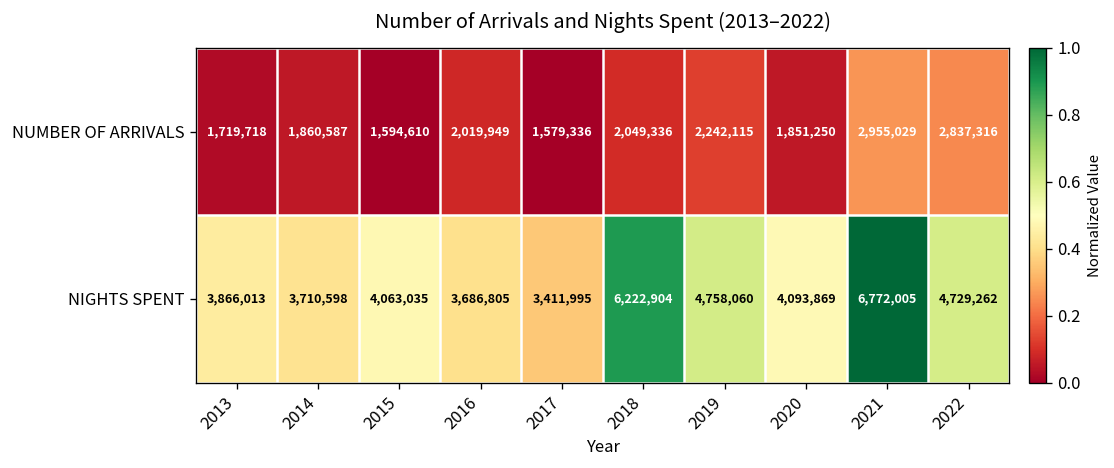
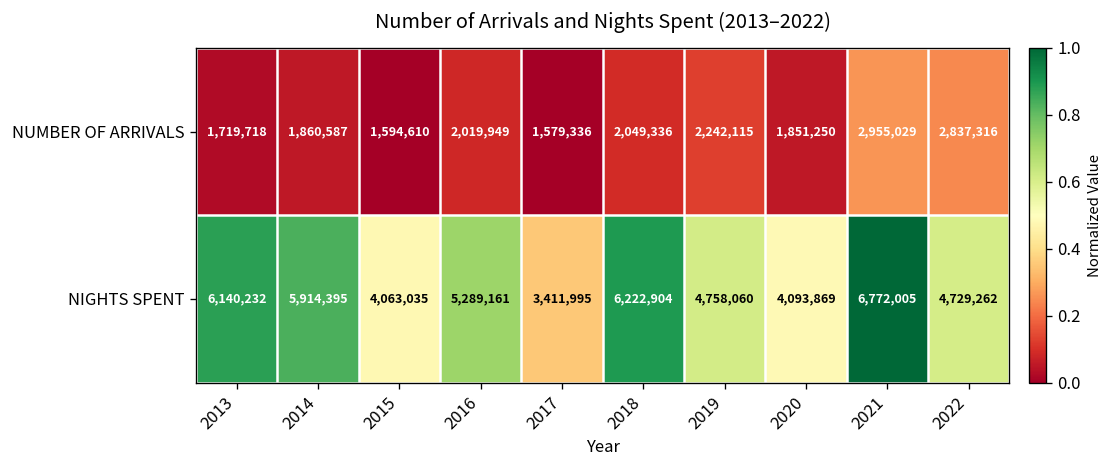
NIGHTS SPENT, 2013: 3,866,013 -> 6,140,232
NIGHTS SPENT, 2014: 3,710,598 -> 5,914,395
NIGHTS SPENT, 2016: 3,686,805 -> 5,289,161
